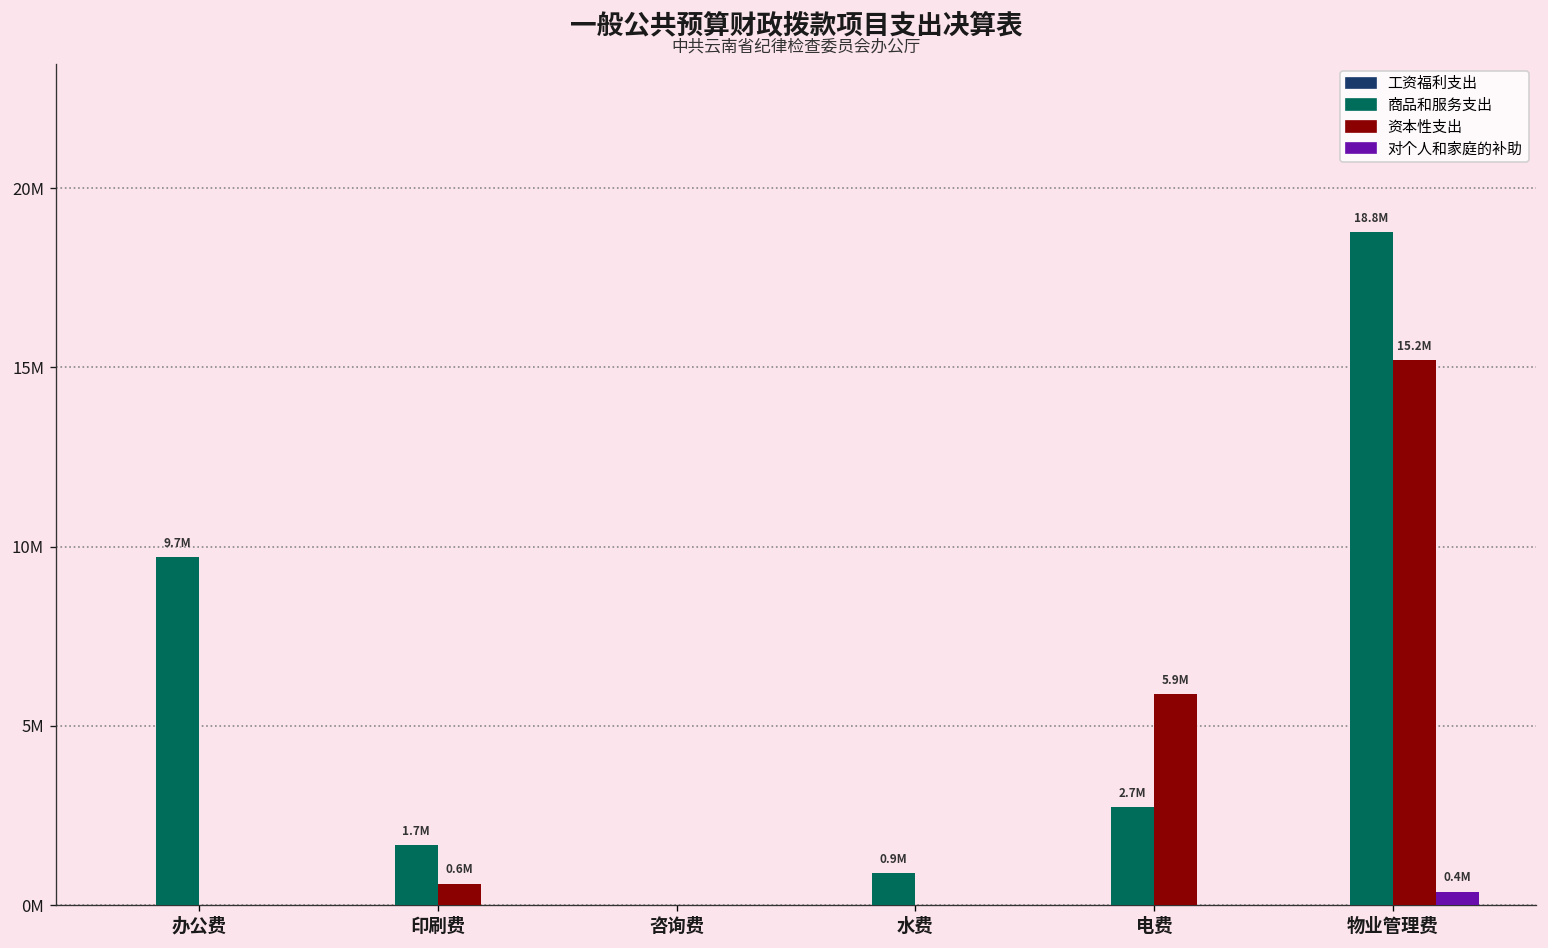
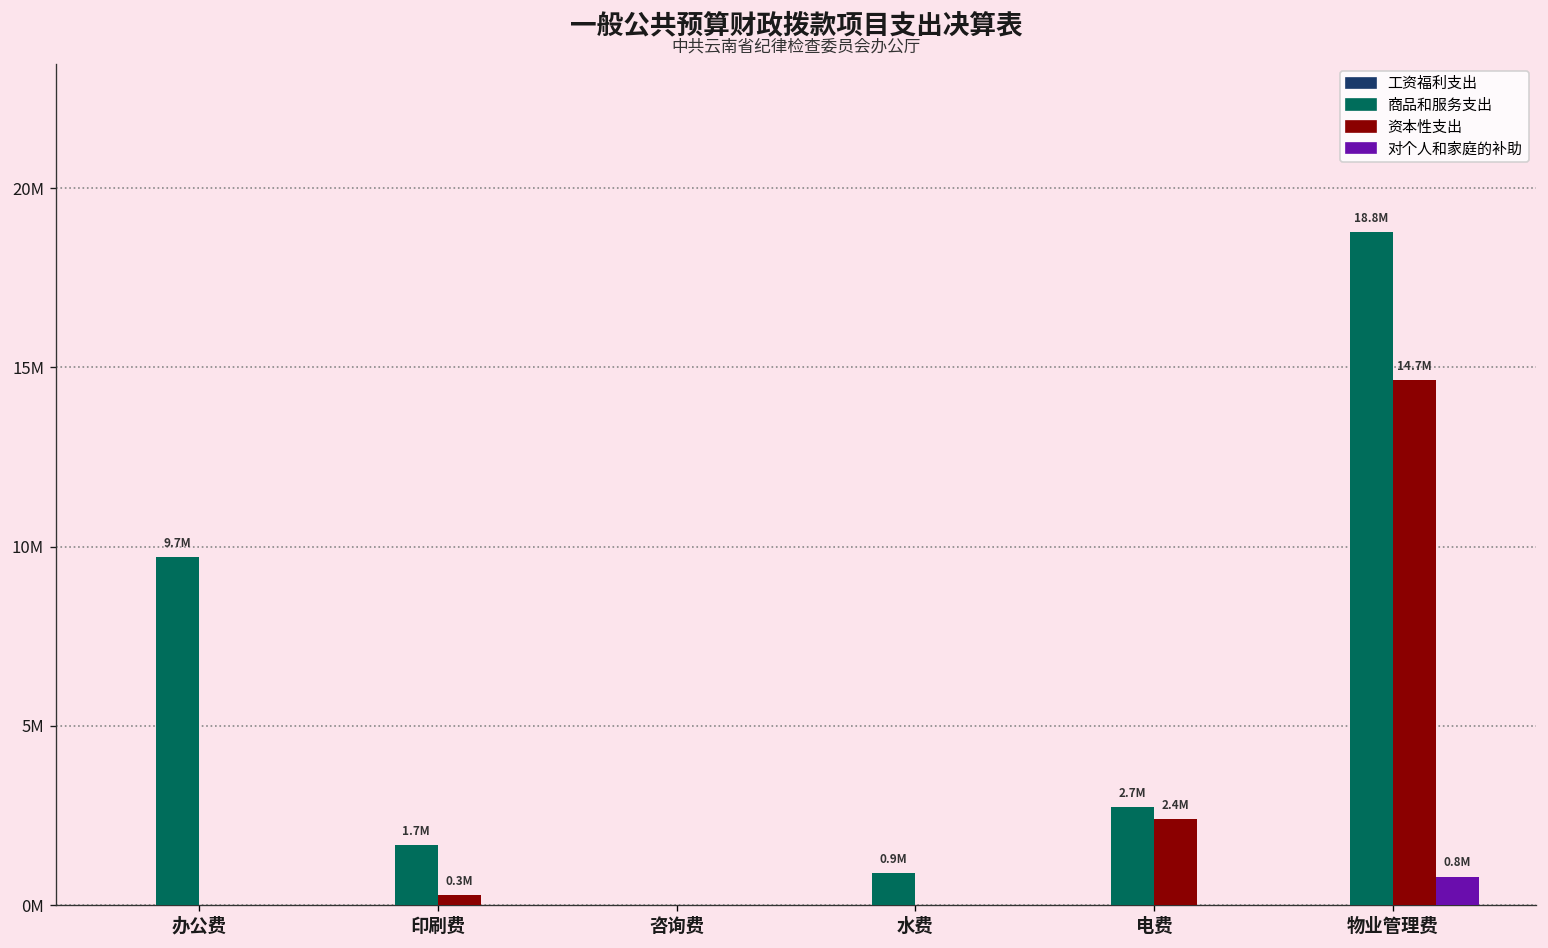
资本性支出, 印刷费: 0.6M -> 0.3M
资本性支出, 电费: 5.9M -> 2.4M
资本性支出, 物业管理费: 15.2M -> 14.7M
对个人和家庭的补助, 物业管理费: 0.4M -> 0.8M
